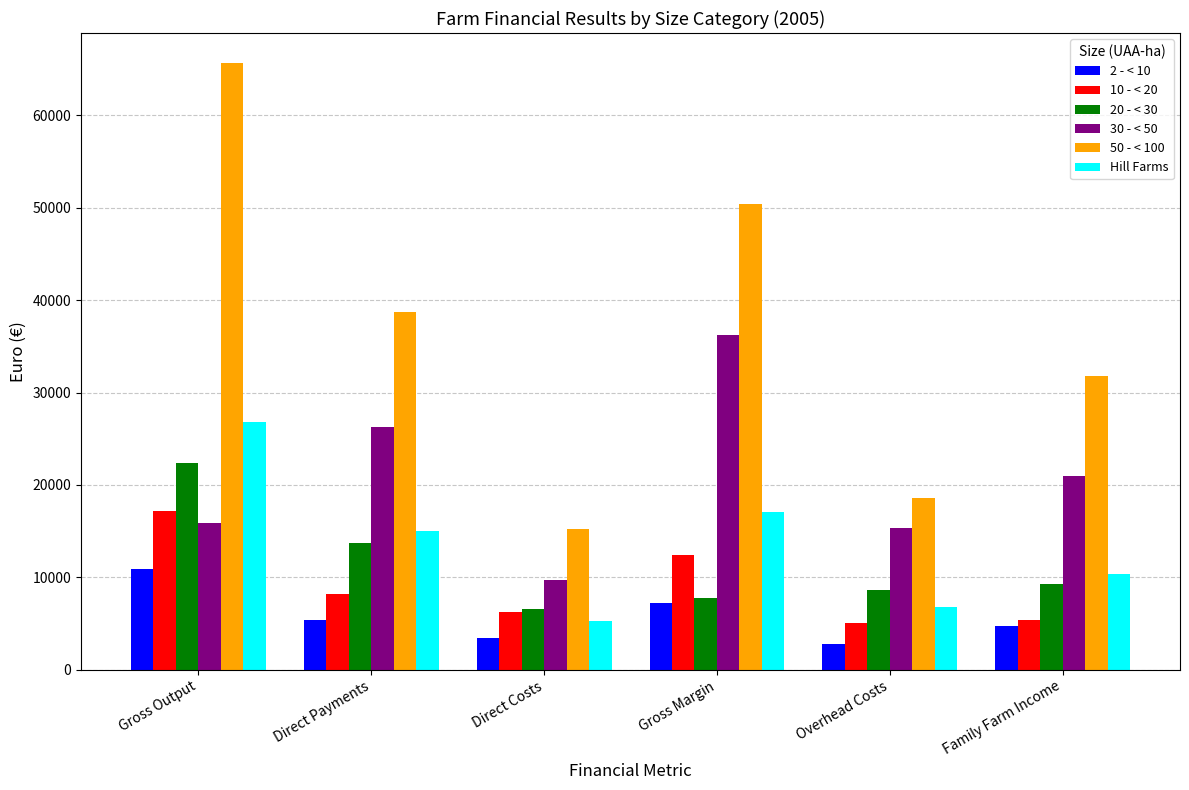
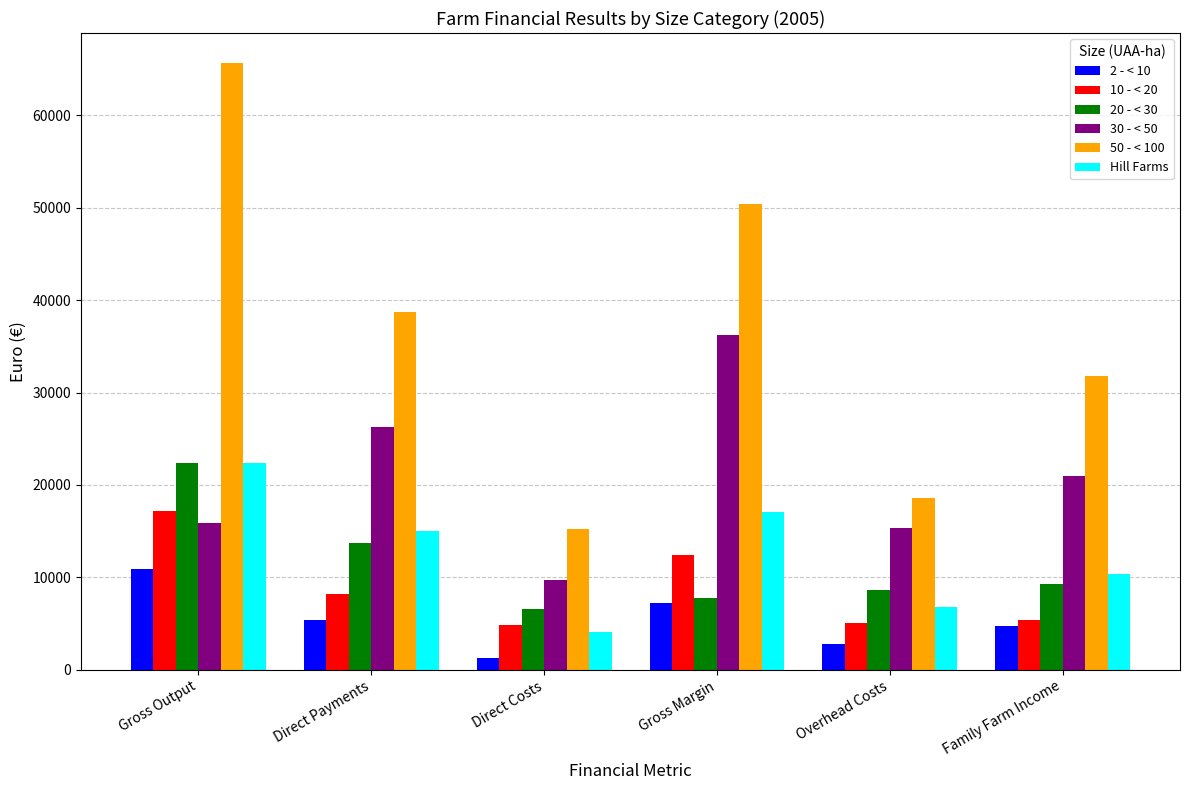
Hill Farms, Gross Output: 27000 -> 22000
2 - < 10, Direct Costs: 3000 -> 1000
10 - < 20, Direct Costs: 6000 -> 5000
Hill Farms, Direct Costs: 5000 -> 4000
